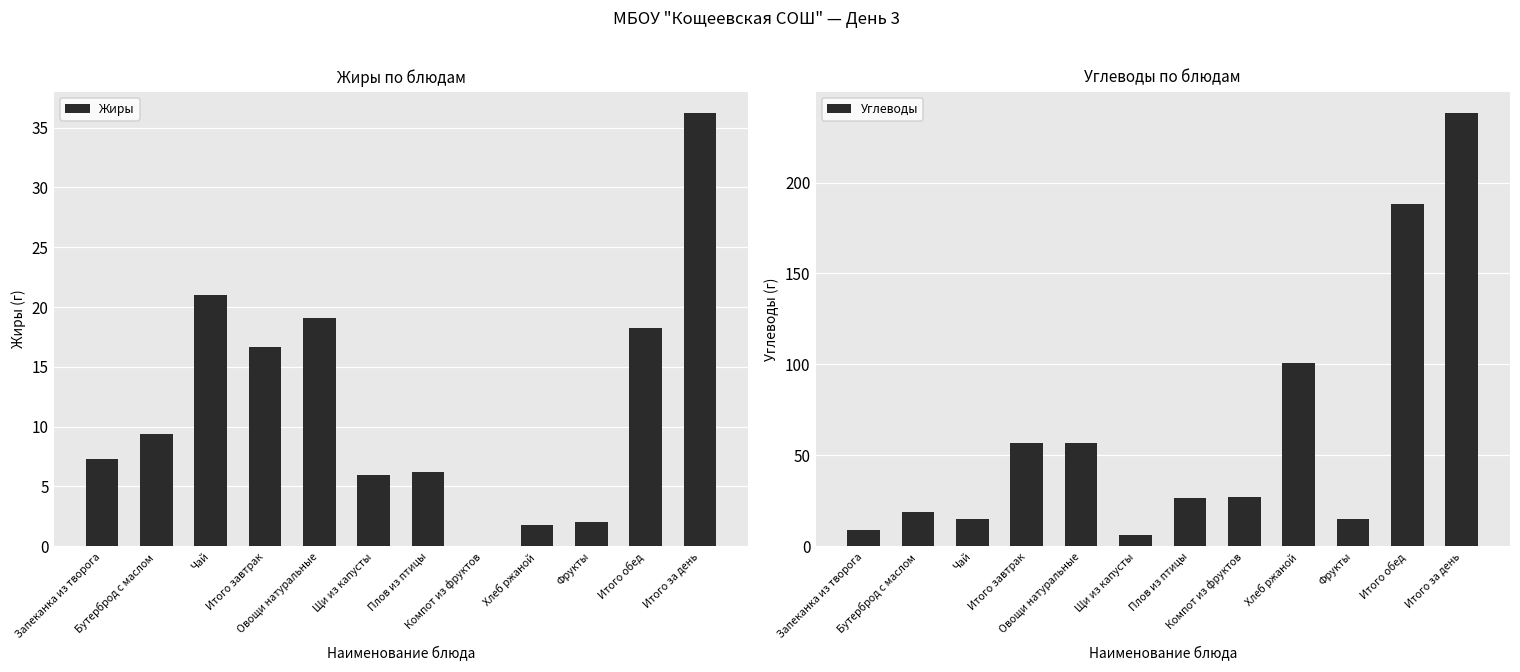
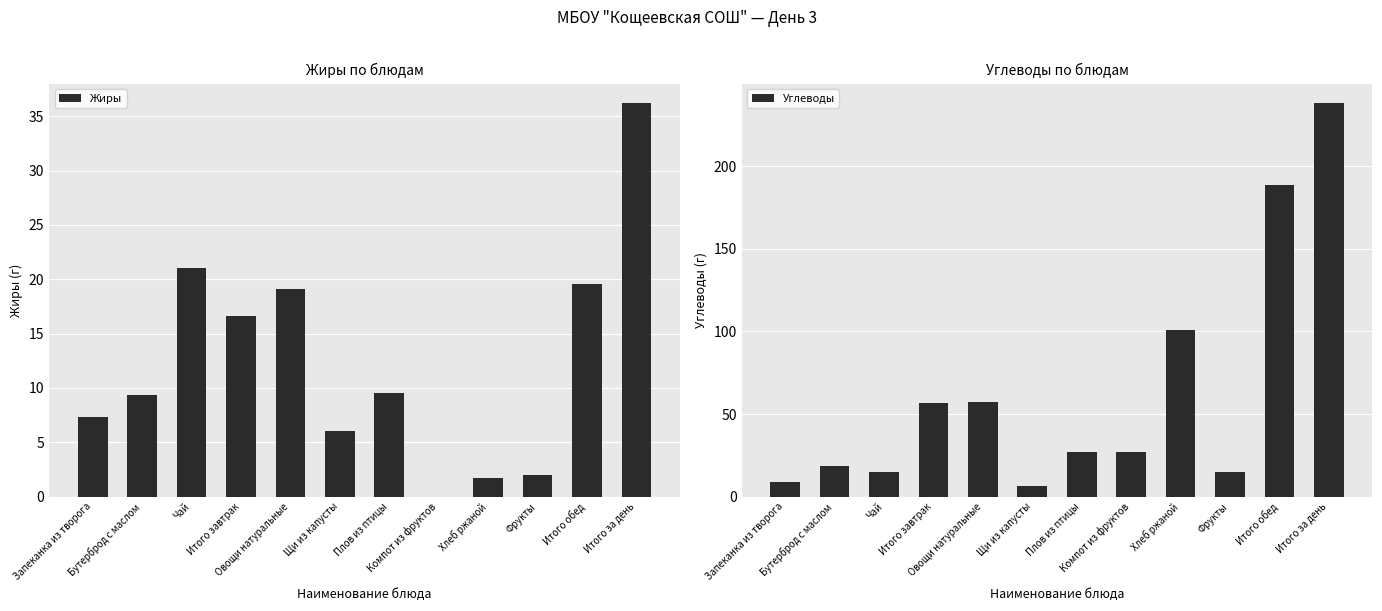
Жиры по блюдам, Плов из птицы: 6.2 -> 9.5
Жиры по блюдам, Итого обед: 18.3 -> 19.5
